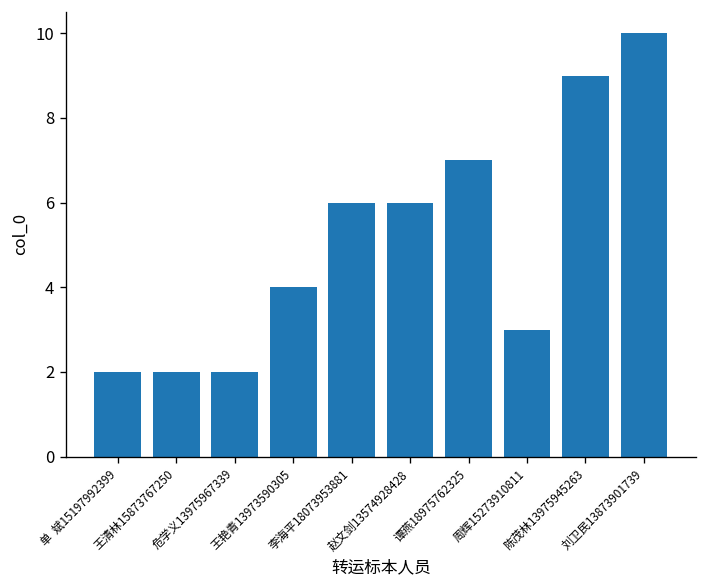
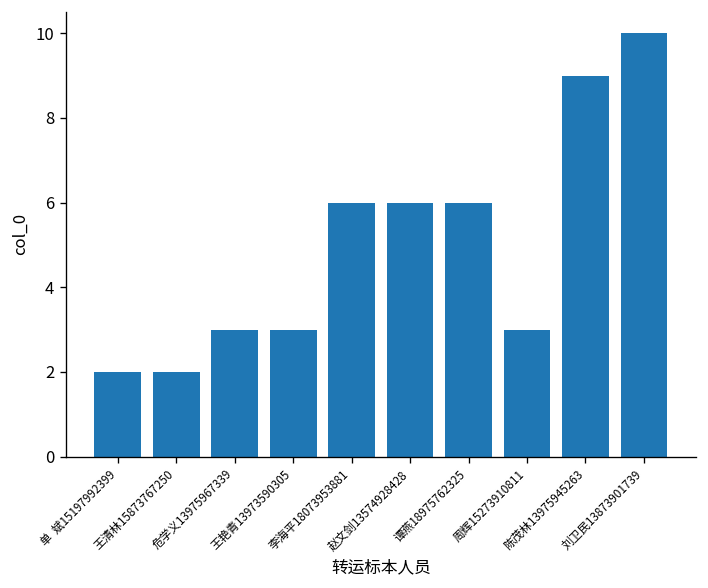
危学义13975967339: 2 -> 3
王艳青13973590305: 4 -> 3
谭燕18975762325: 7 -> 6
